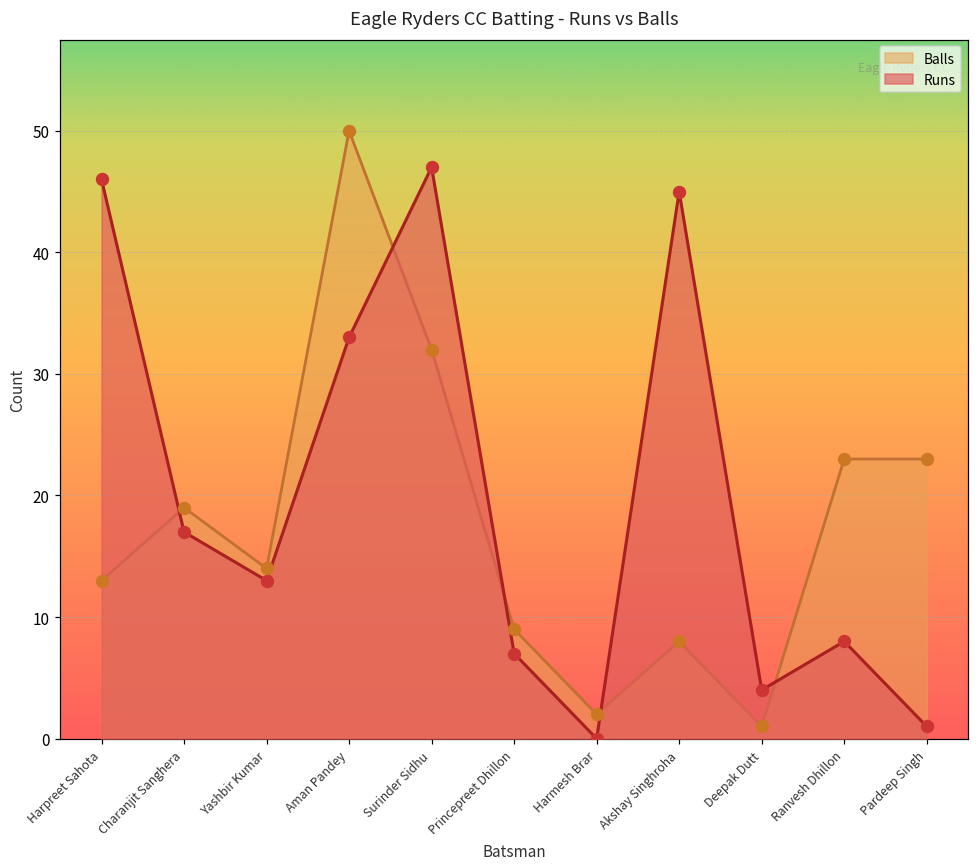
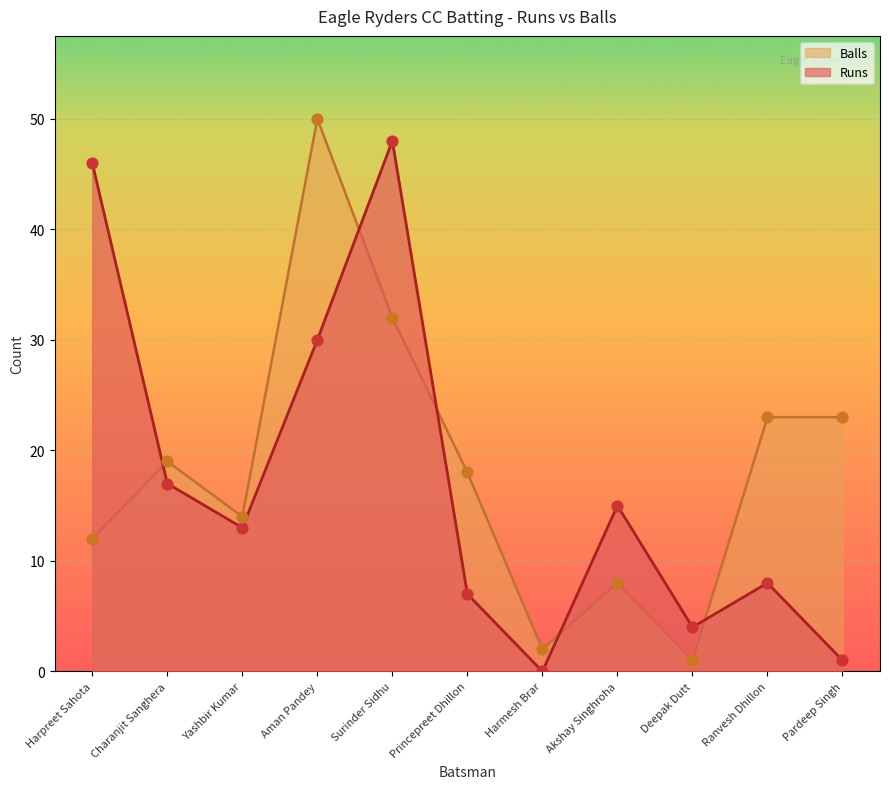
Balls, Harpreet Sahota: 13 -> 12
Runs, Aman Pandey: 33 -> 30
Runs, Surinder Sidhu: 47 -> 48
Balls, Princepreet Dhillon: 9 -> 18
Runs, Akshay Singhroha: 45 -> 15
